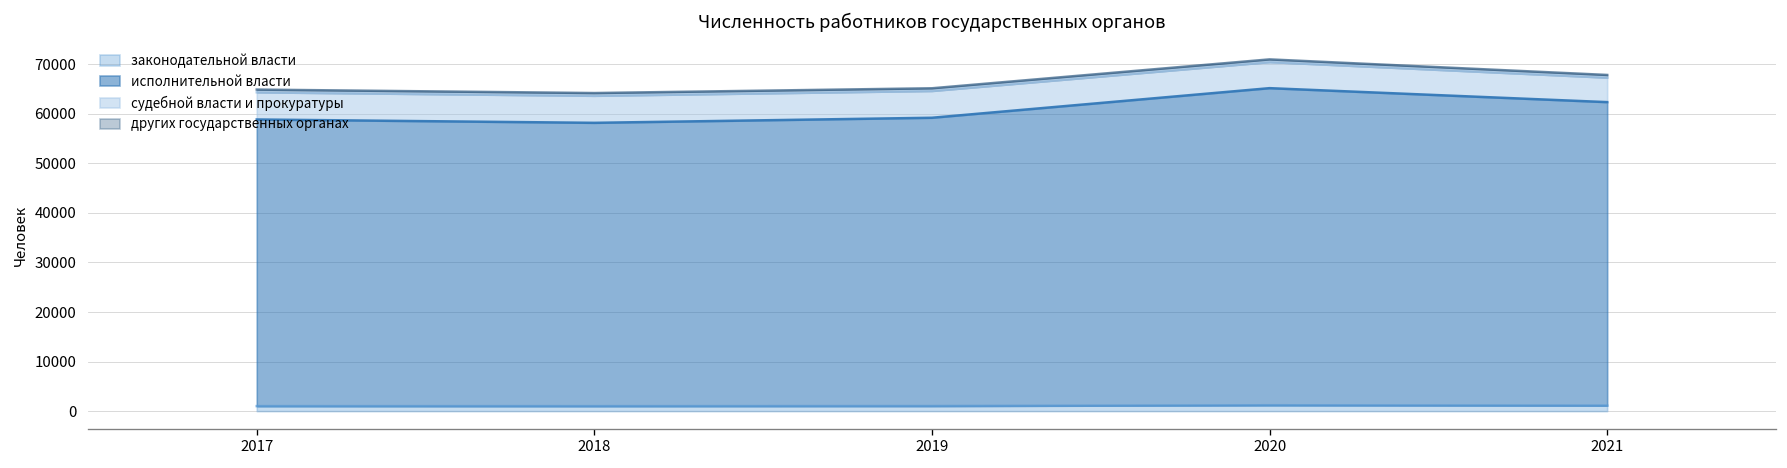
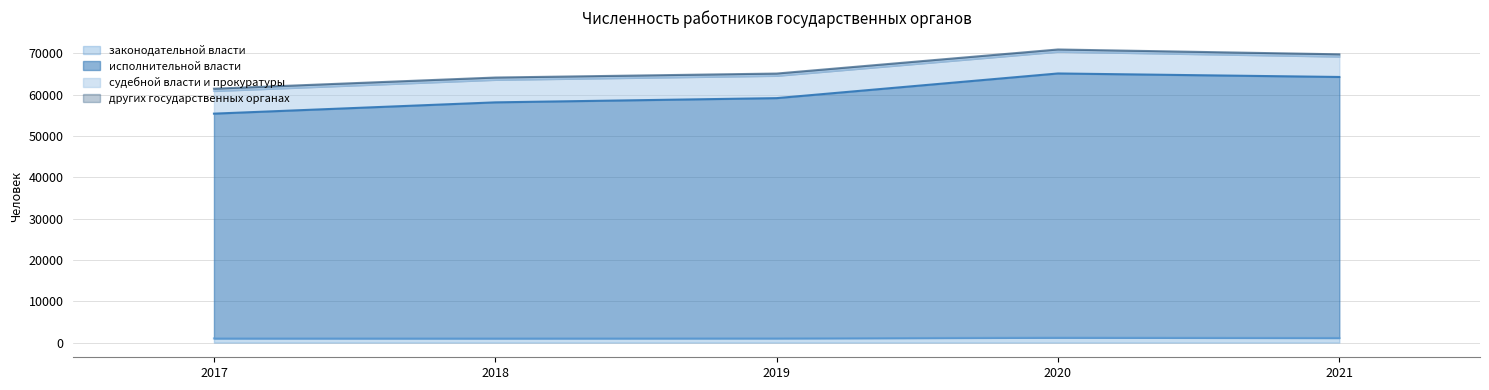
исполнительной власти, 2017: 58000 -> 54000
исполнительной власти, 2021: 61000 -> 63000
